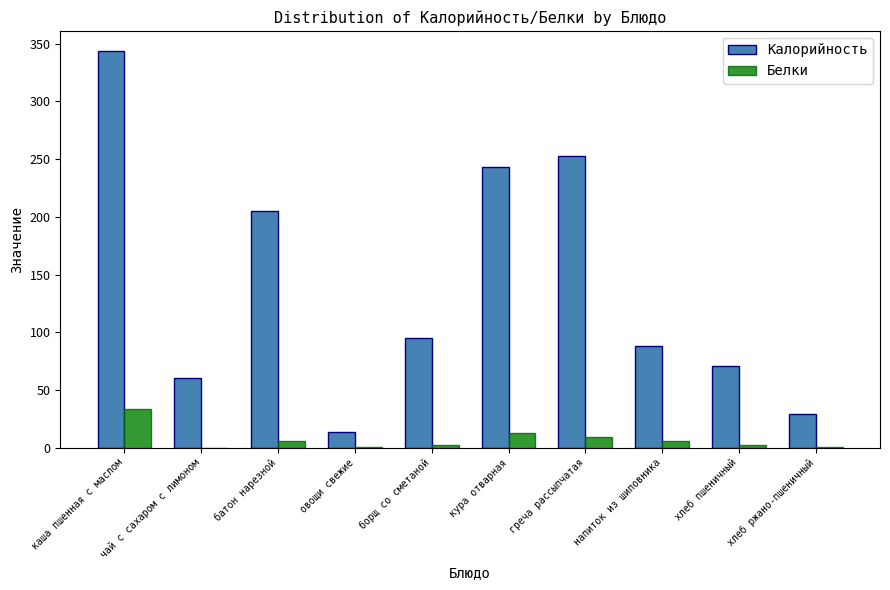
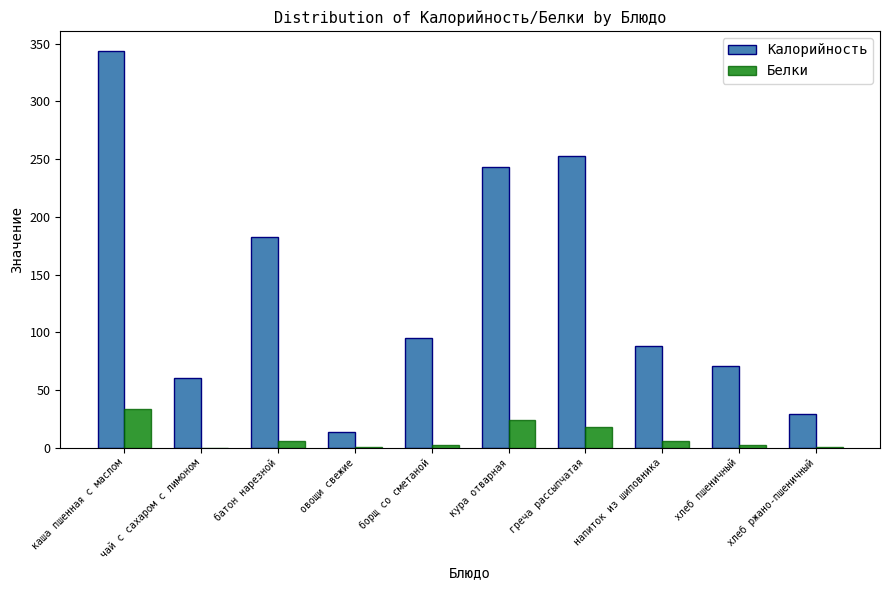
Калорийность, батон нарезной: 205 -> 183
Белки, кура отварная: 13 -> 24
Белки, греча рассыпчатая: 9 -> 18
